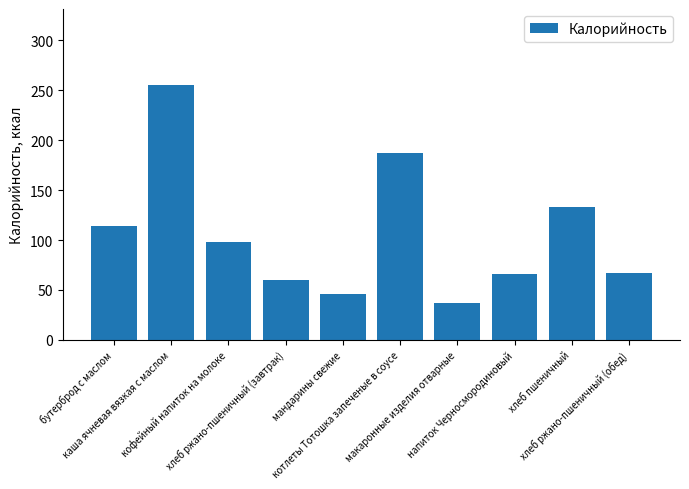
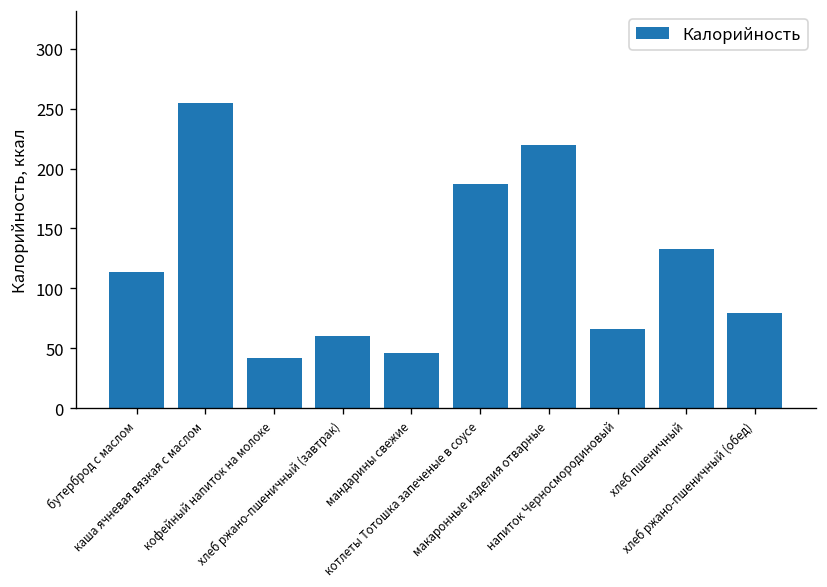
кофейный напиток на молоке: 100 -> 40
макаронные изделия отварные: 40 -> 220
хлеб ржано-пшеничный (обед): 70 -> 80
